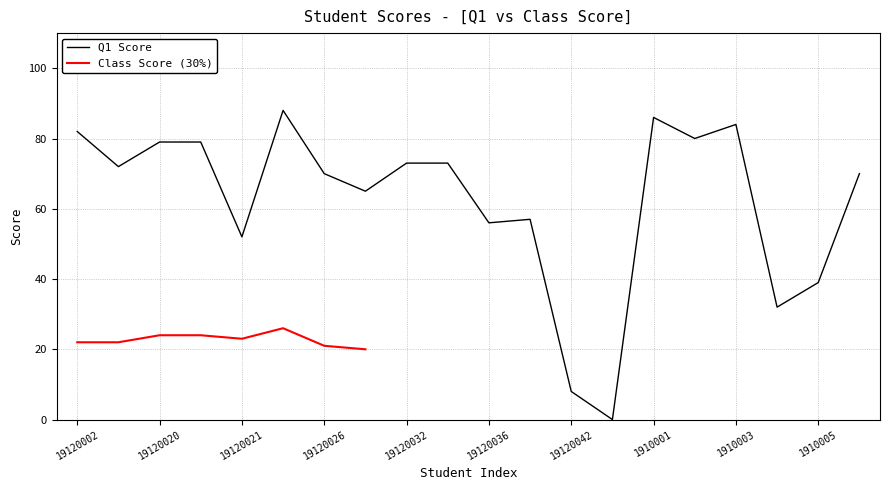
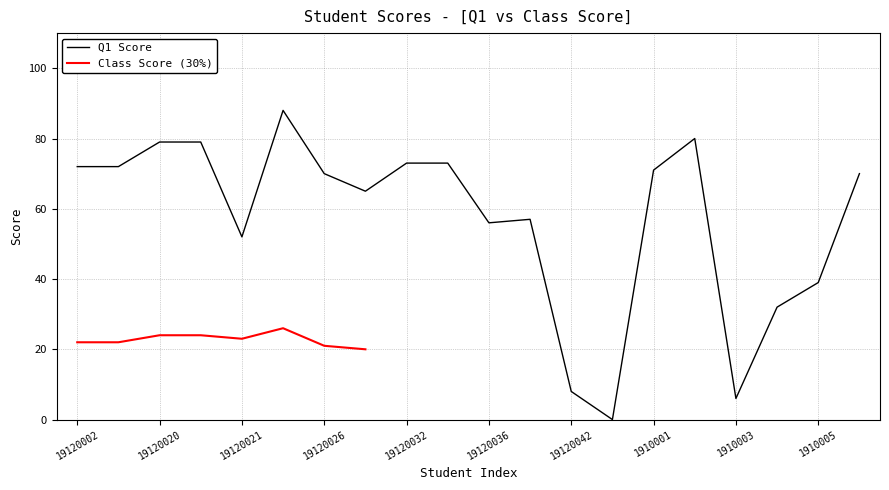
Q1 Score, 19120002: 82 -> 72
Q1 Score, 1910001: 86 -> 71
Q1 Score, 1910003: 84 -> 6
